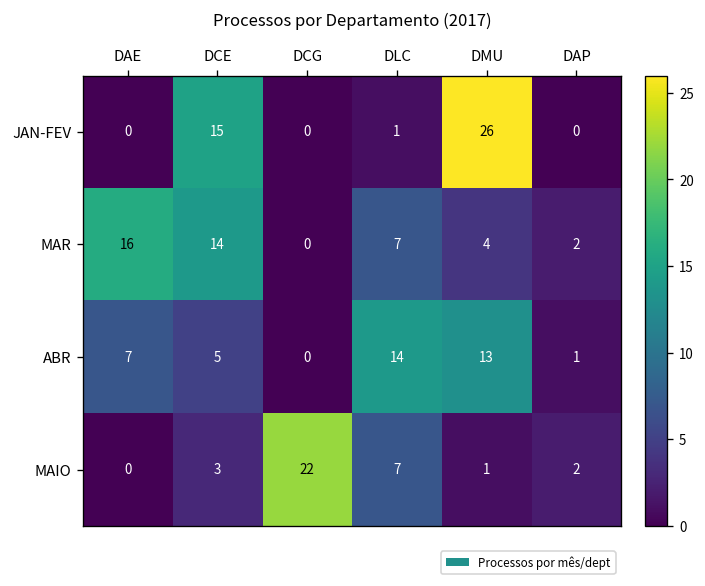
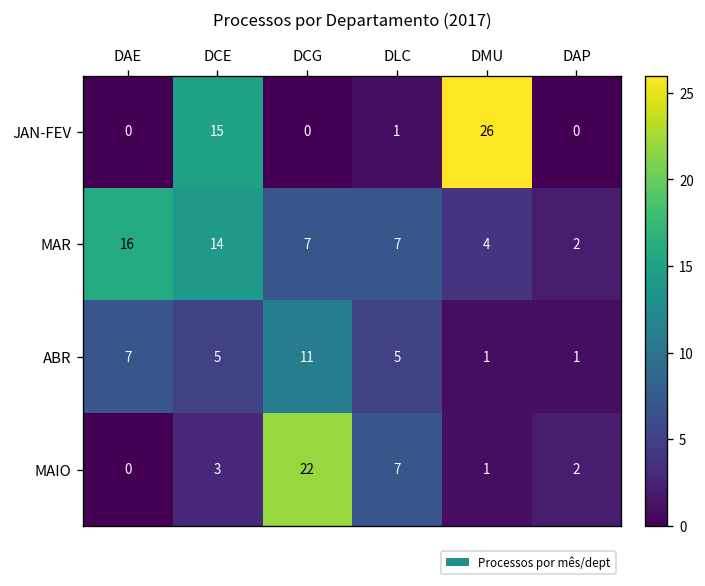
MAR, DCG: 0 -> 7
ABR, DCG: 0 -> 11
ABR, DLC: 14 -> 5
ABR, DMU: 13 -> 1
